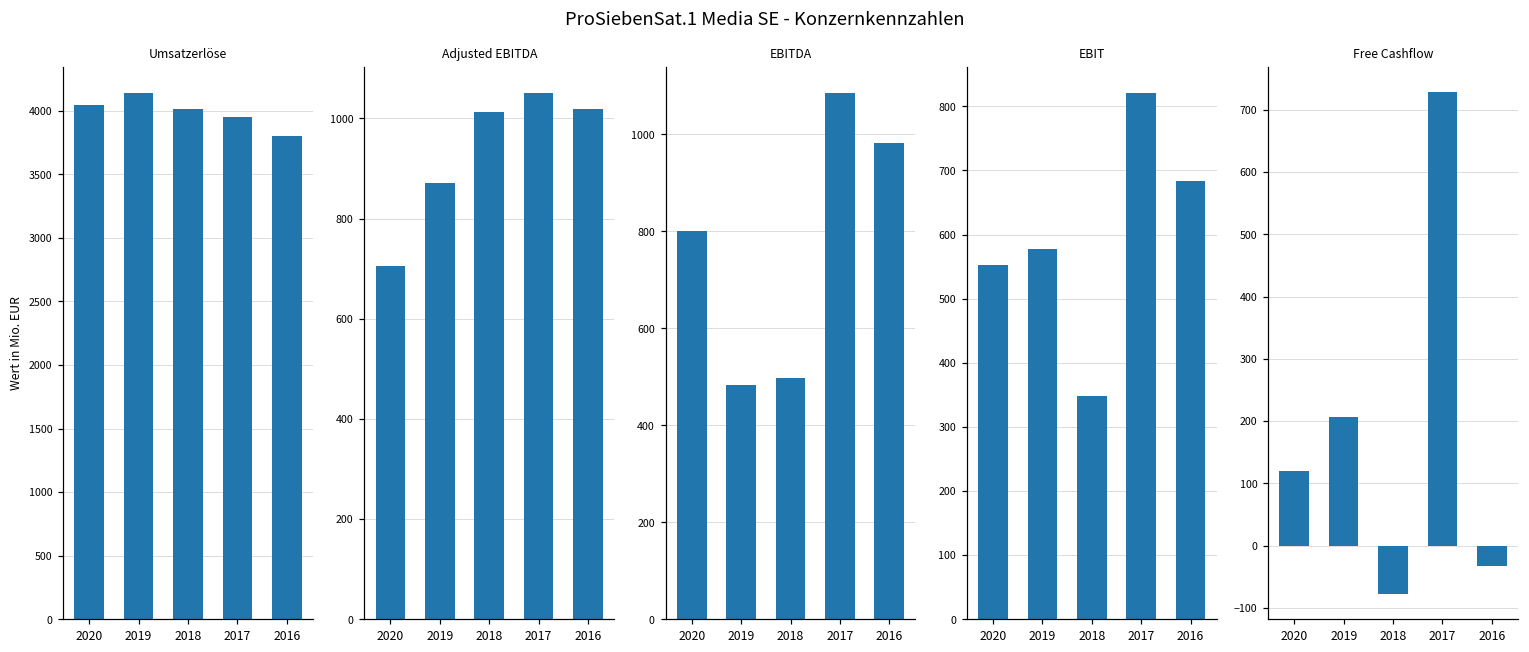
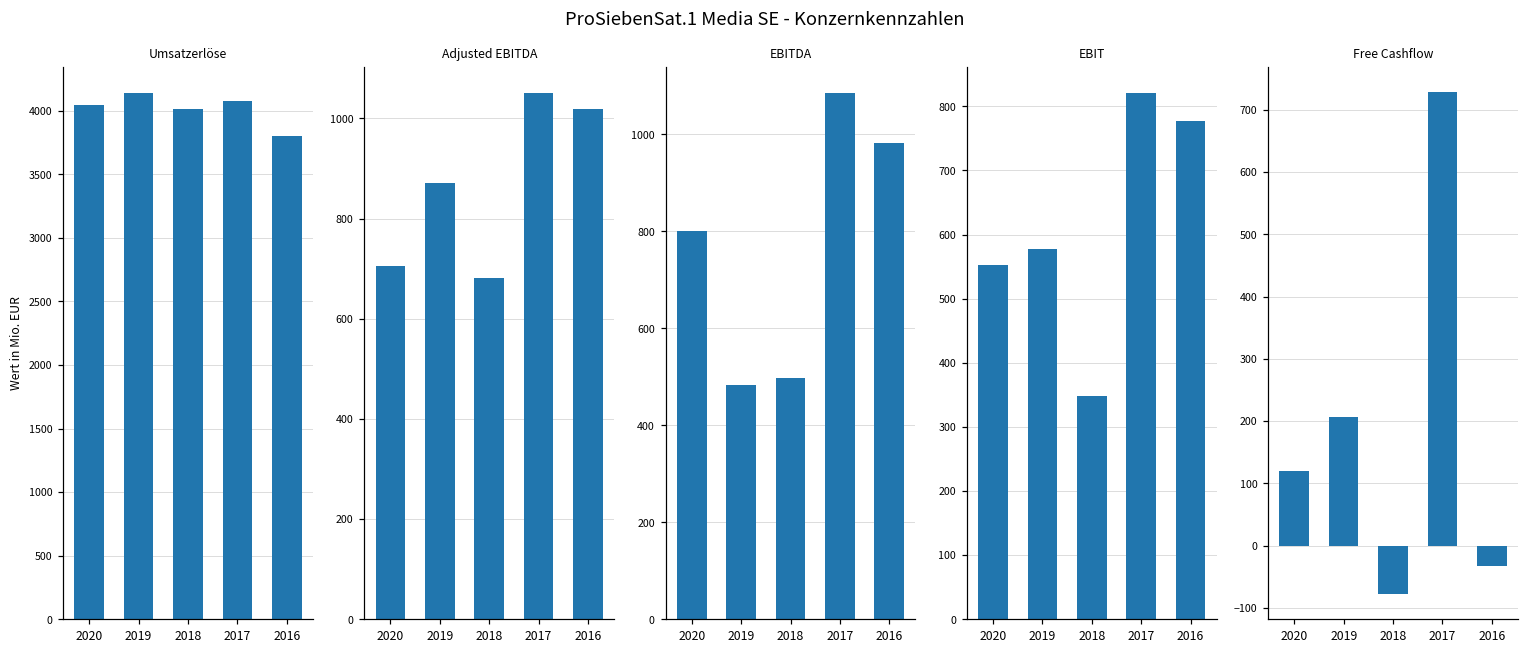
Umsatzerlöse, 2017: 3950 -> 4080
Adjusted EBITDA, 2018: 1010 -> 680
EBIT, 2016: 680 -> 780
